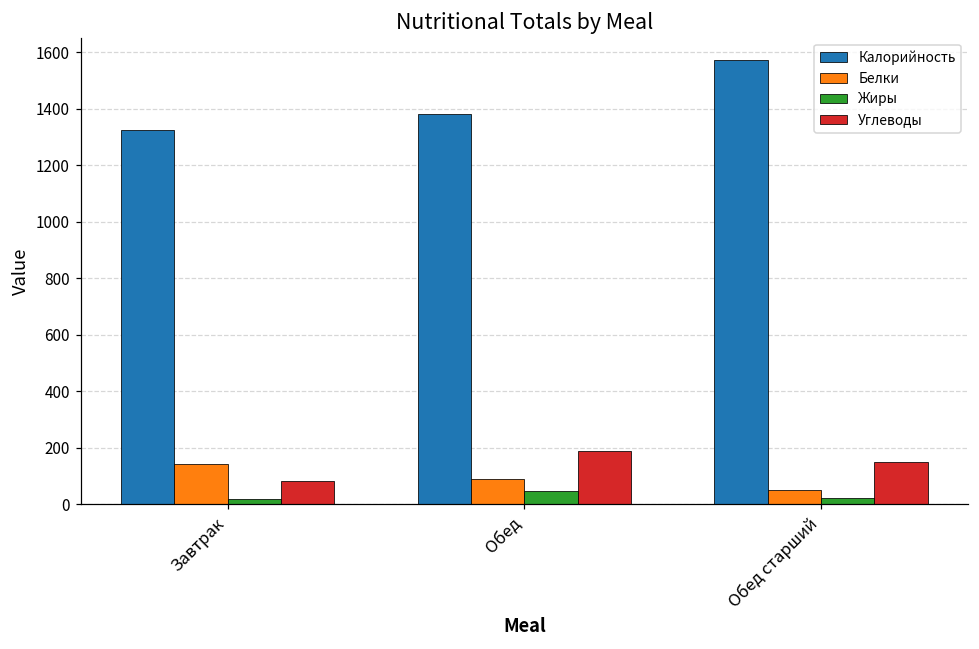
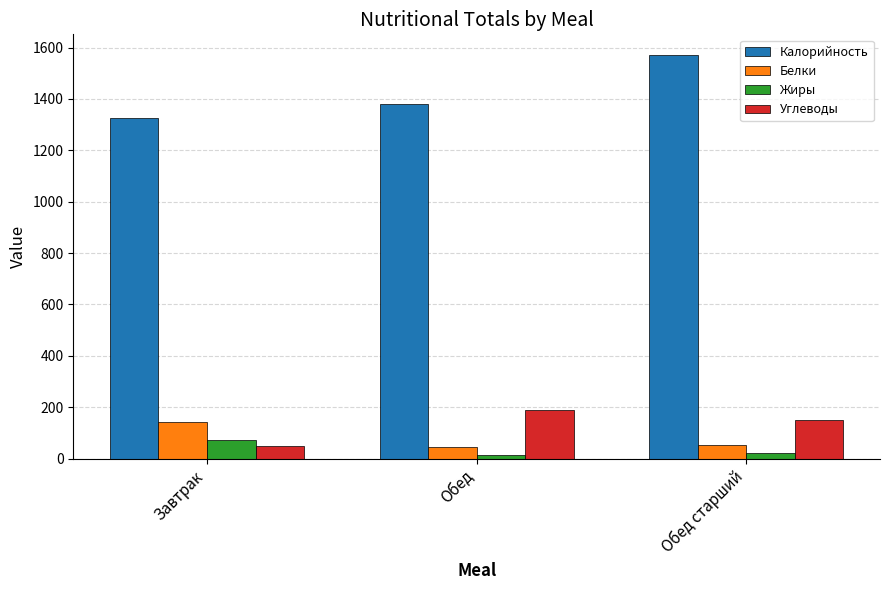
Жиры, Завтрак: 20 -> 70
Углеводы, Завтрак: 80 -> 50
Белки, Обед: 90 -> 40
Жиры, Обед: 50 -> 20
